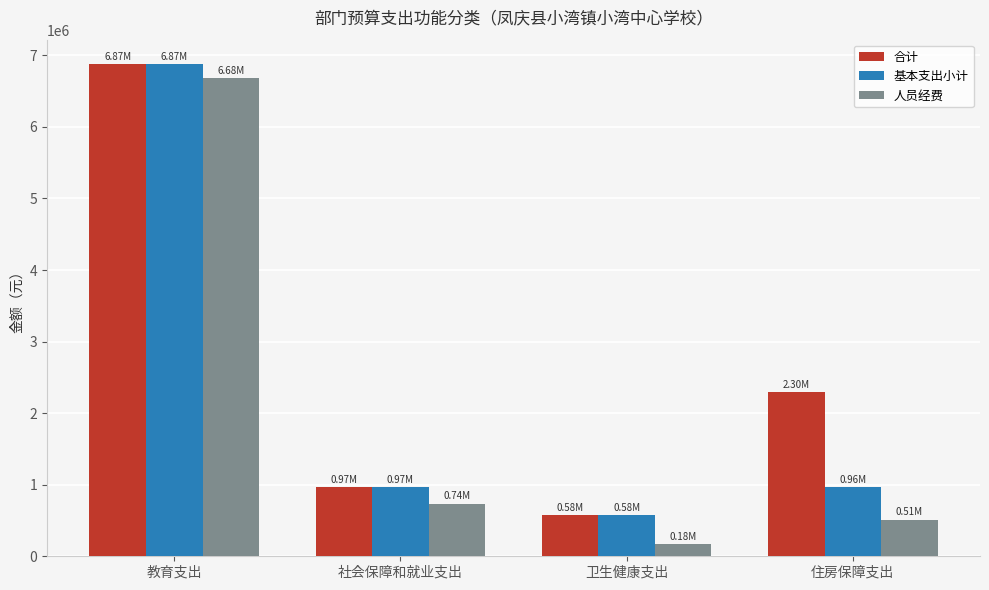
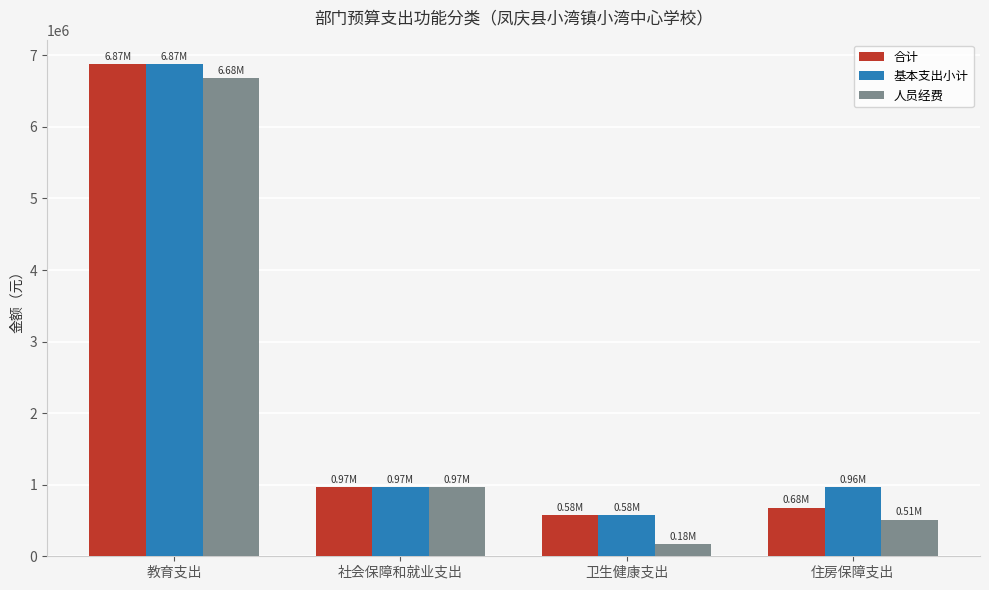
人员经费, 社会保障和就业支出: 0.74M -> 0.97M
合计, 住房保障支出: 2.30M -> 0.68M
